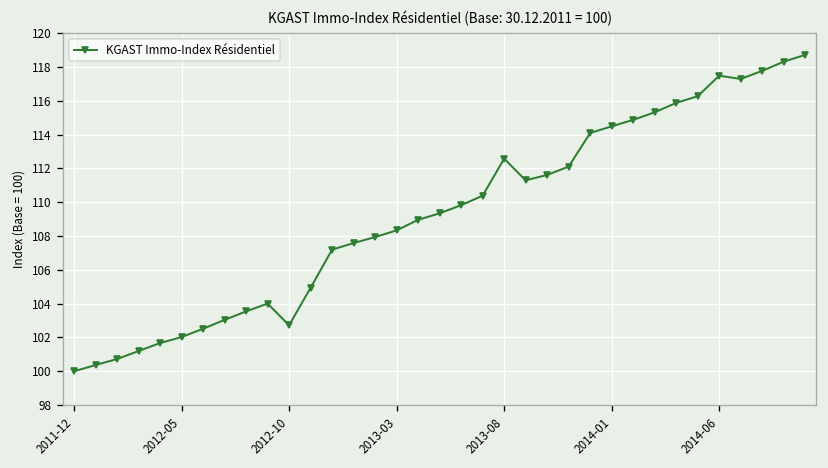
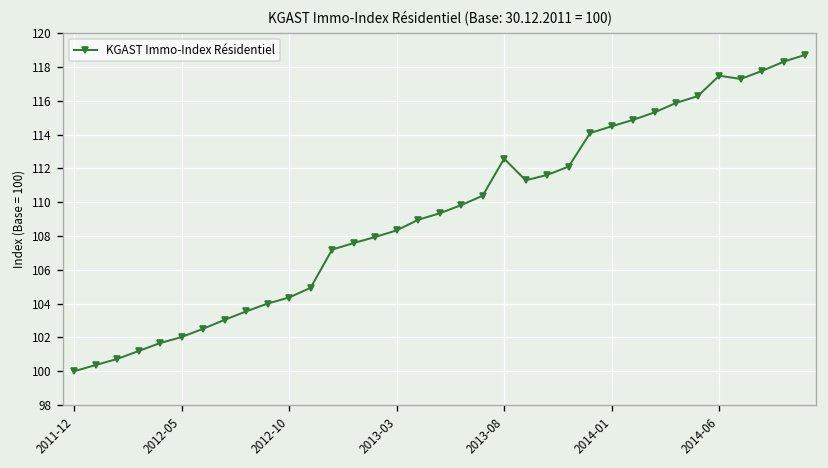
2012-10: 102.7 -> 104.4
